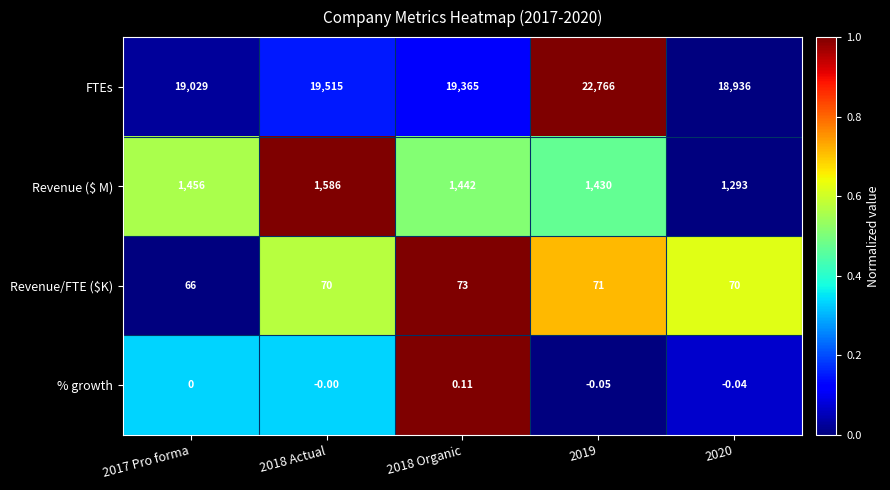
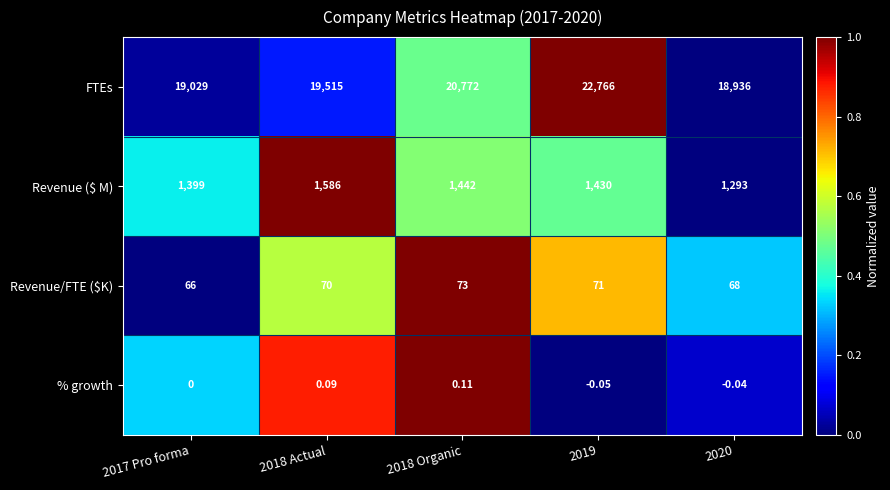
FTEs, 2018 Organic: 19,365 -> 20,772
Revenue ($ M), 2017 Pro forma: 1,456 -> 1,399
Revenue/FTE ($K), 2020: 70 -> 68
% growth, 2018 Actual: -0.00 -> 0.09
